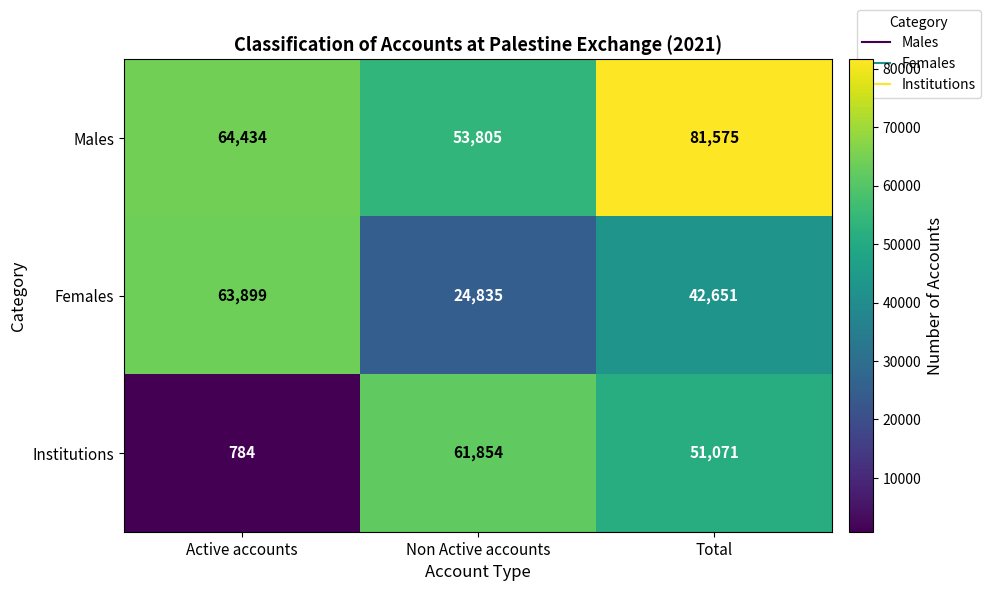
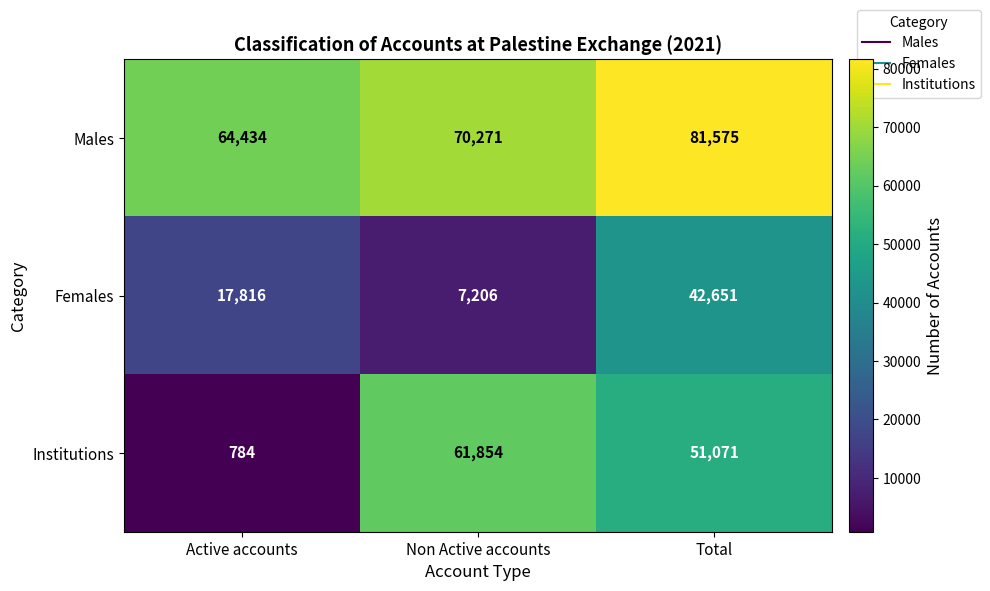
Males, Non Active accounts: 53,805 -> 70,271
Females, Active accounts: 63,899 -> 17,816
Females, Non Active accounts: 24,835 -> 7,206
